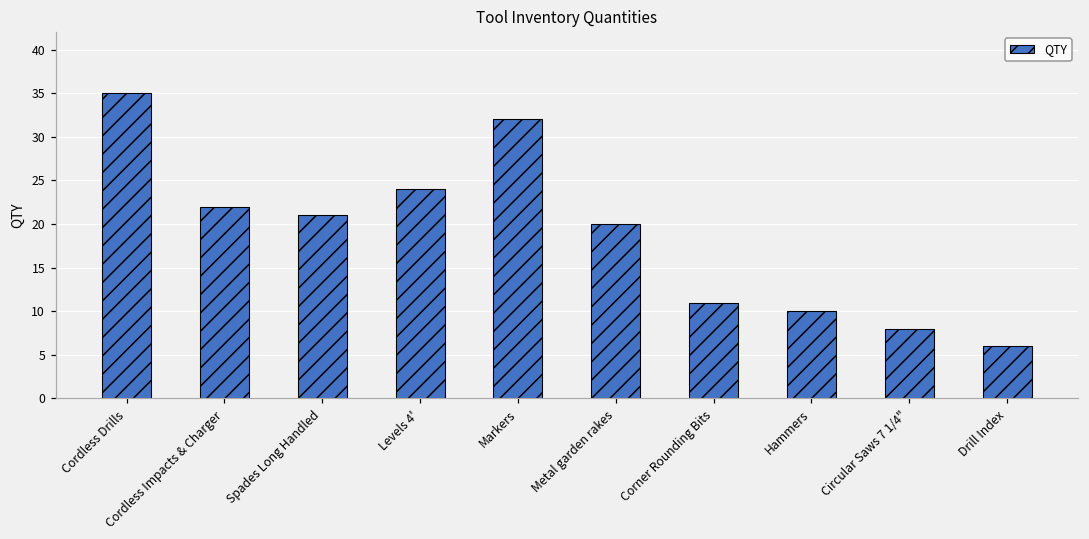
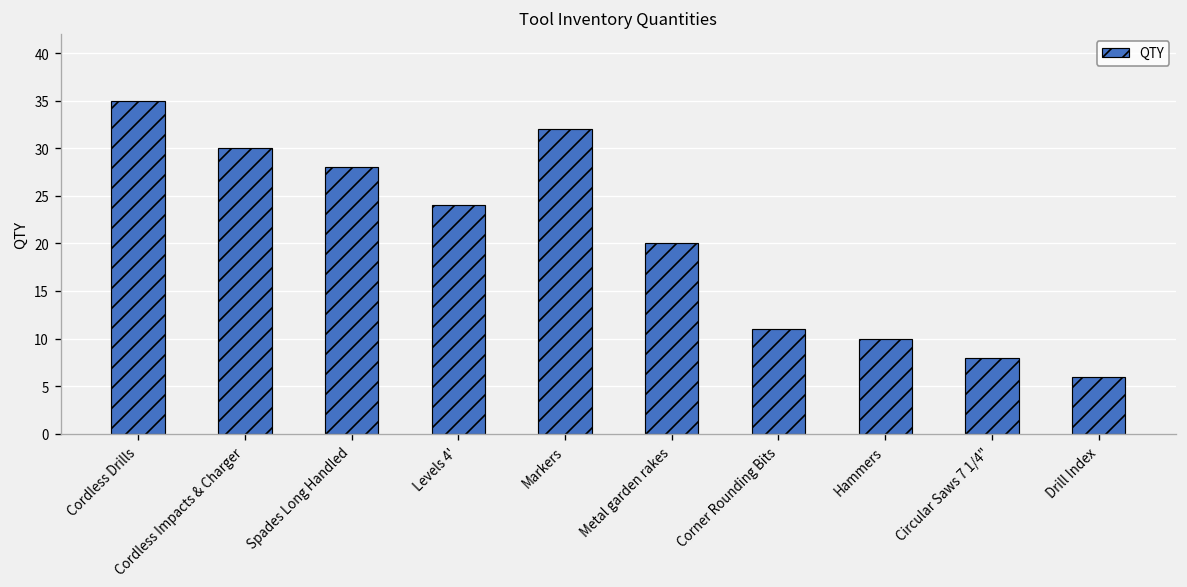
Cordless Impacts & Charger: 22 -> 30
Spades Long Handled: 21 -> 28
